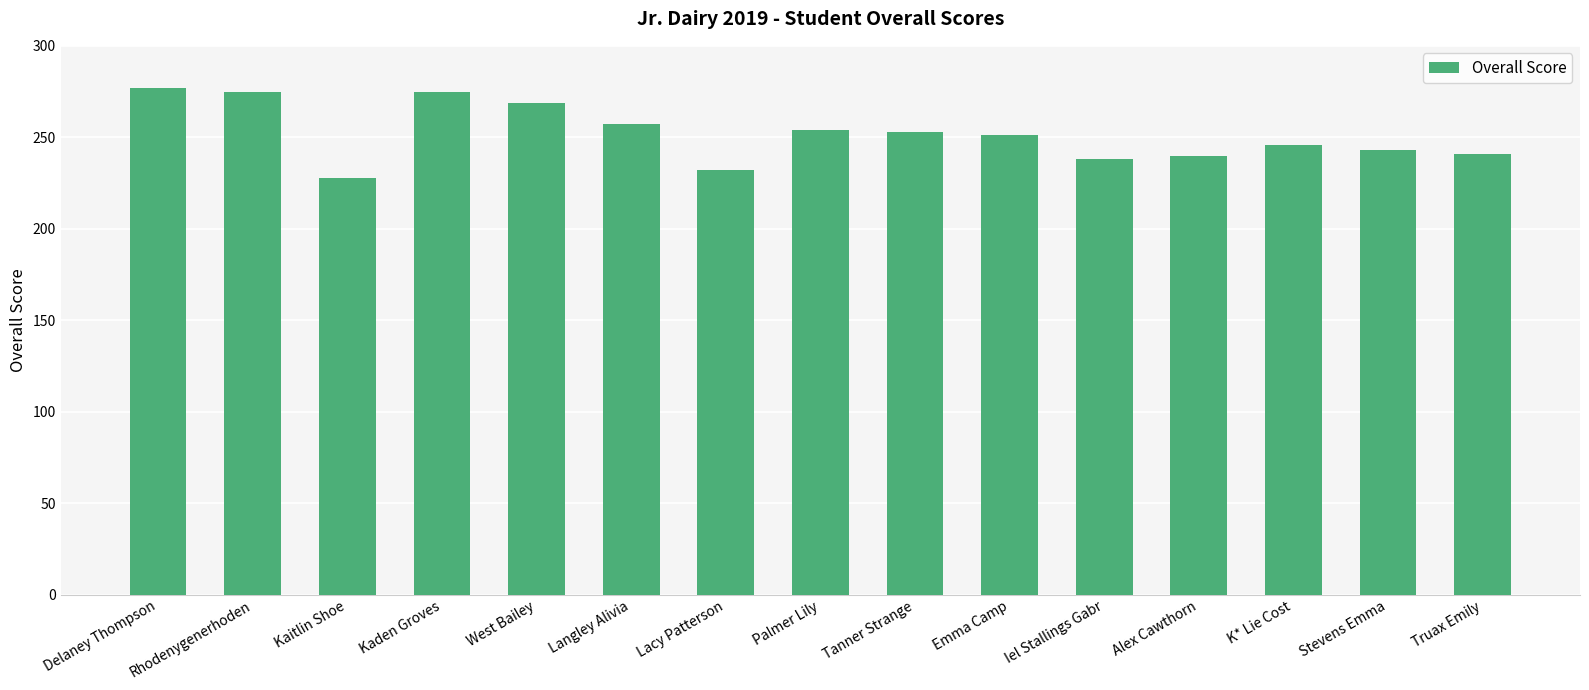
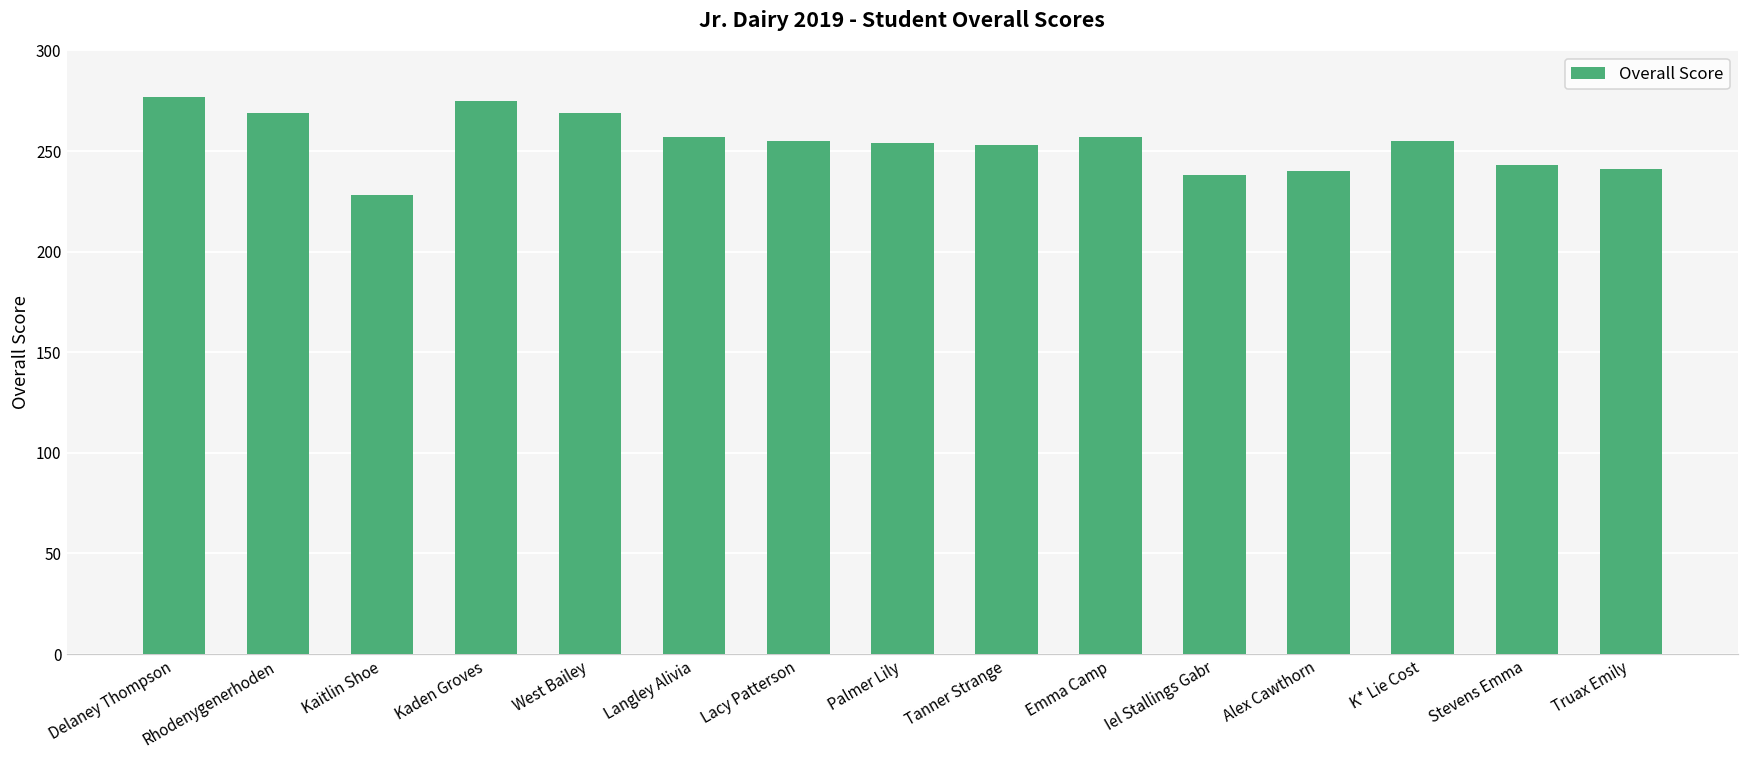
Rhodenygenerhoden: 275 -> 269
Lacy Patterson: 232 -> 255
Emma Camp: 251 -> 257
K* Lie Cost: 246 -> 255
